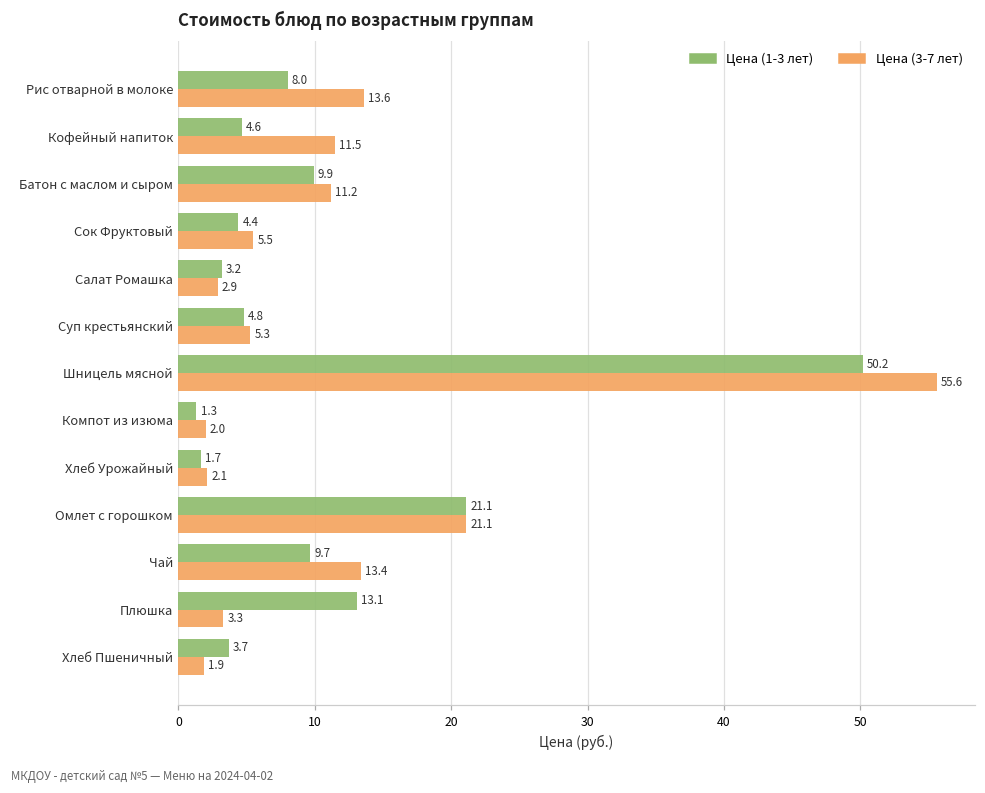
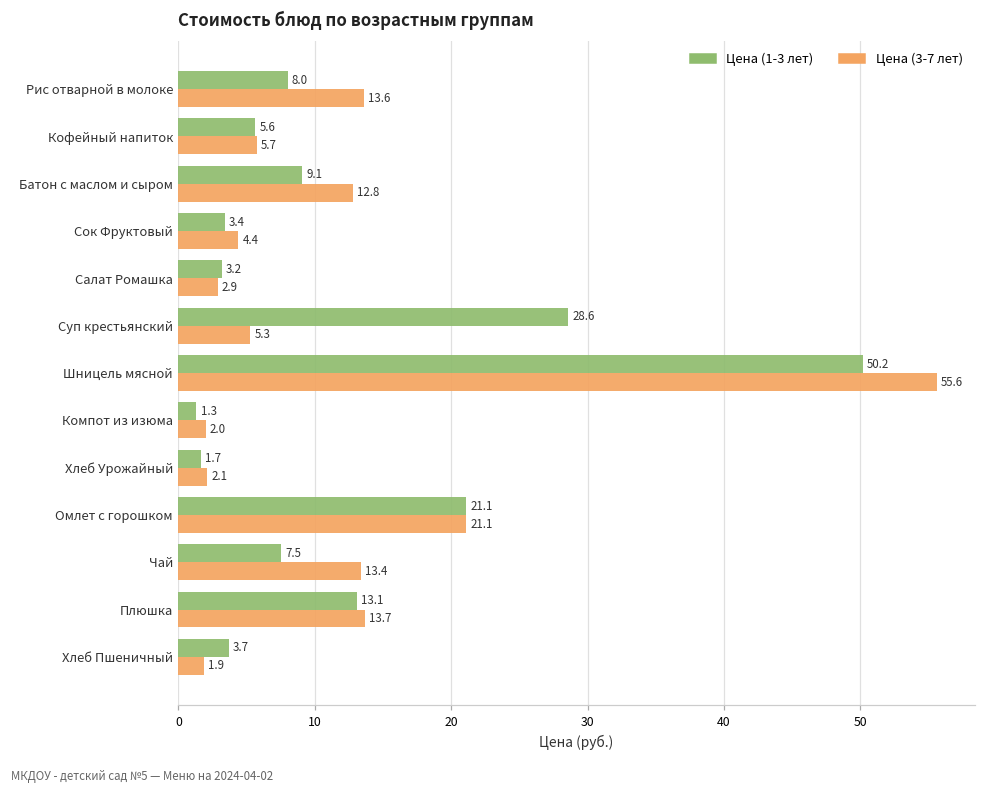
Цена (1-3 лет), Кофейный напиток: 4.6 -> 5.6
Цена (3-7 лет), Кофейный напиток: 11.5 -> 5.7
Цена (1-3 лет), Батон с маслом и сыром: 9.9 -> 9.1
Цена (3-7 лет), Батон с маслом и сыром: 11.2 -> 12.8
Цена (1-3 лет), Сок Фруктовый: 4.4 -> 3.4
Цена (3-7 лет), Сок Фруктовый: 5.5 -> 4.4
Цена (1-3 лет), Суп крестьянский: 4.8 -> 28.6
Цена (1-3 лет), Чай: 9.7 -> 7.5
Цена (3-7 лет), Плюшка: 3.3 -> 13.7
